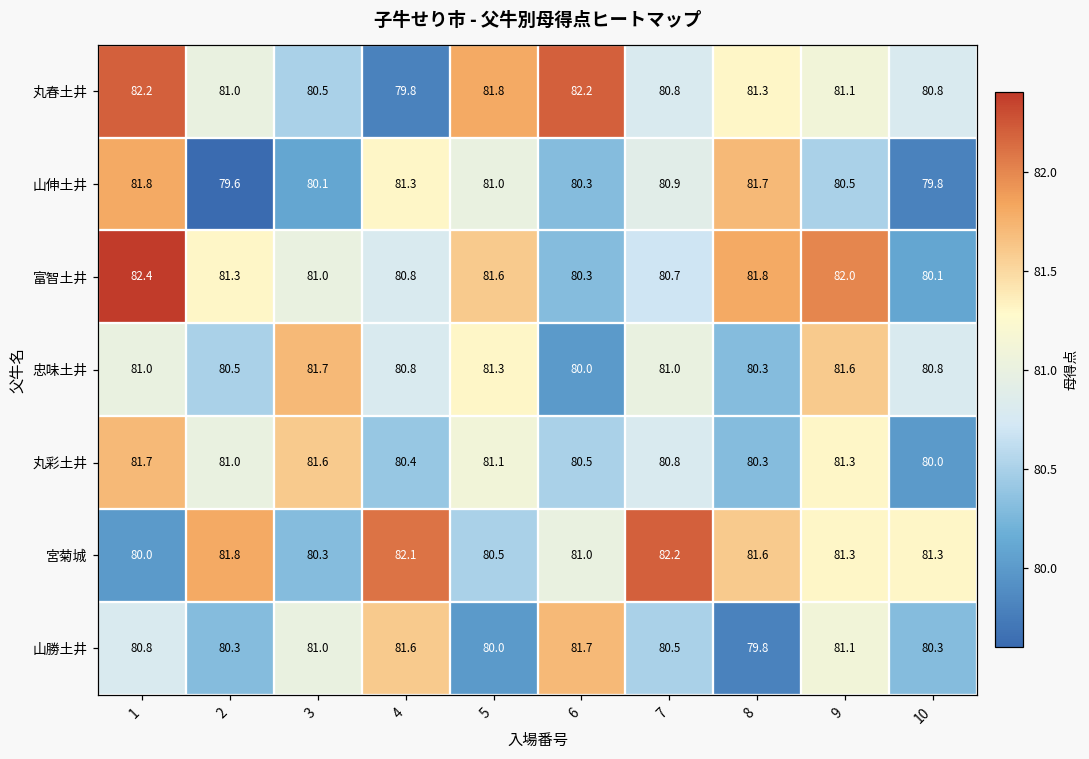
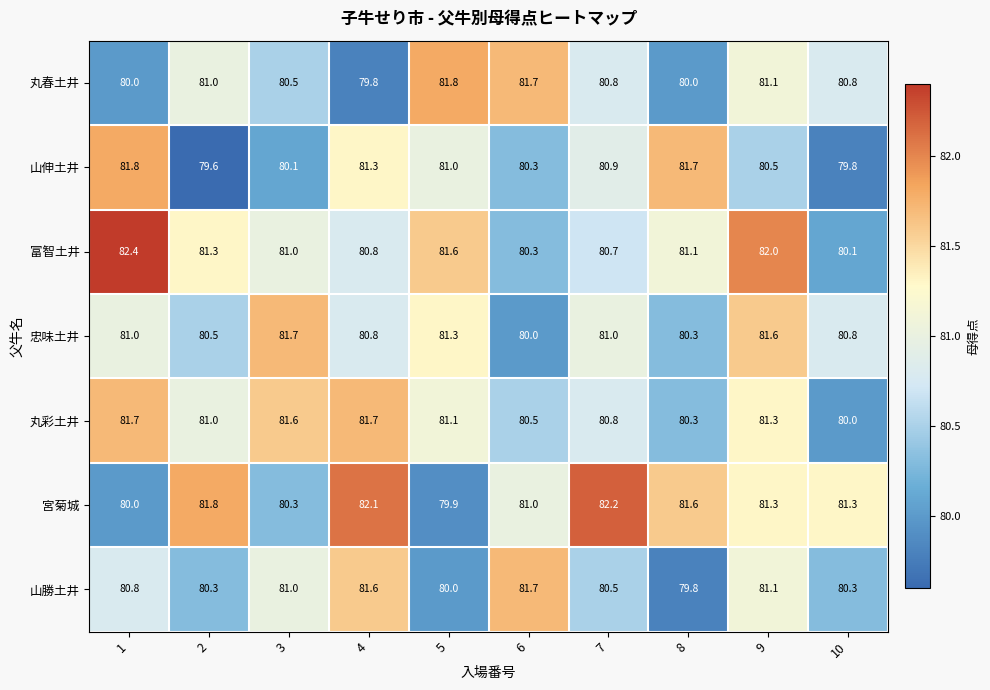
丸春土井, 1: 82.2 -> 80.0
丸春土井, 6: 82.2 -> 81.7
丸春土井, 8: 81.3 -> 80.0
富智土井, 8: 81.8 -> 81.1
丸彩土井, 4: 80.4 -> 81.7
宮菊城, 5: 80.5 -> 79.9
